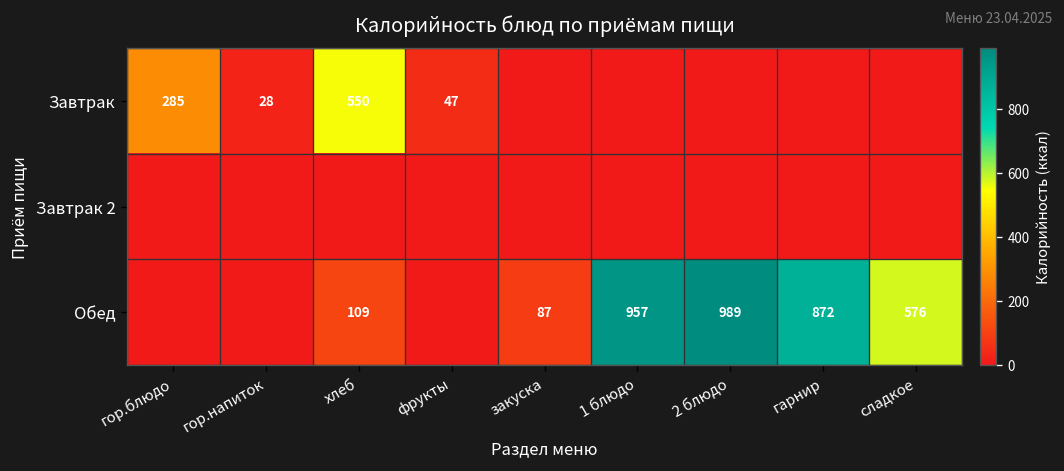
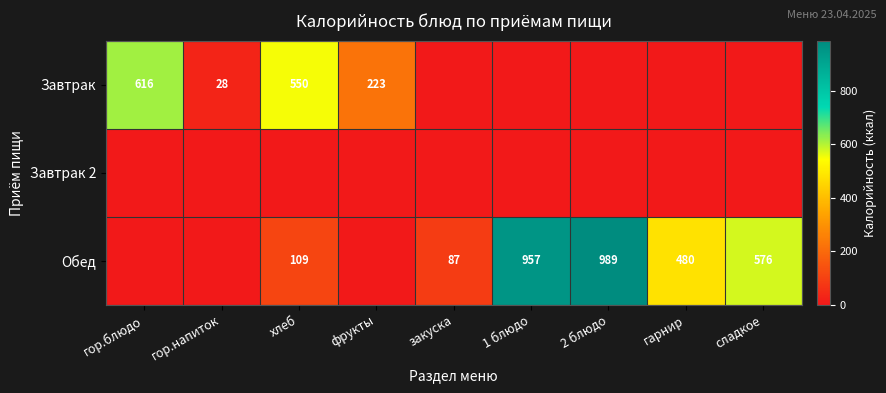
Завтрак, гор.блюдо: 285 -> 616
Завтрак, фрукты: 47 -> 223
Обед, гарнир: 872 -> 480
